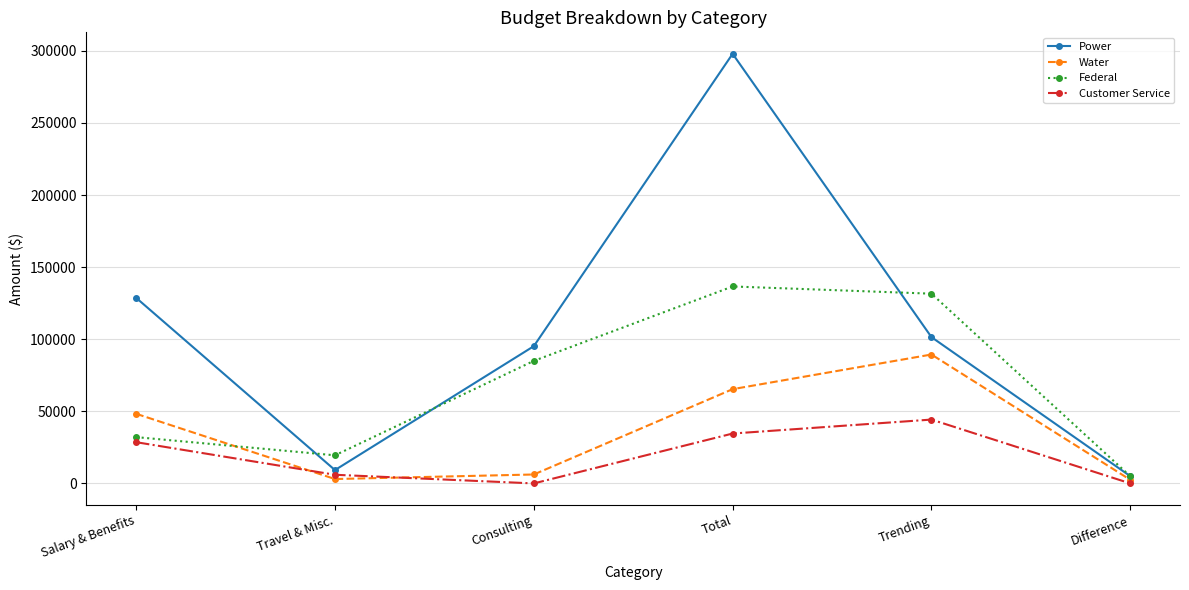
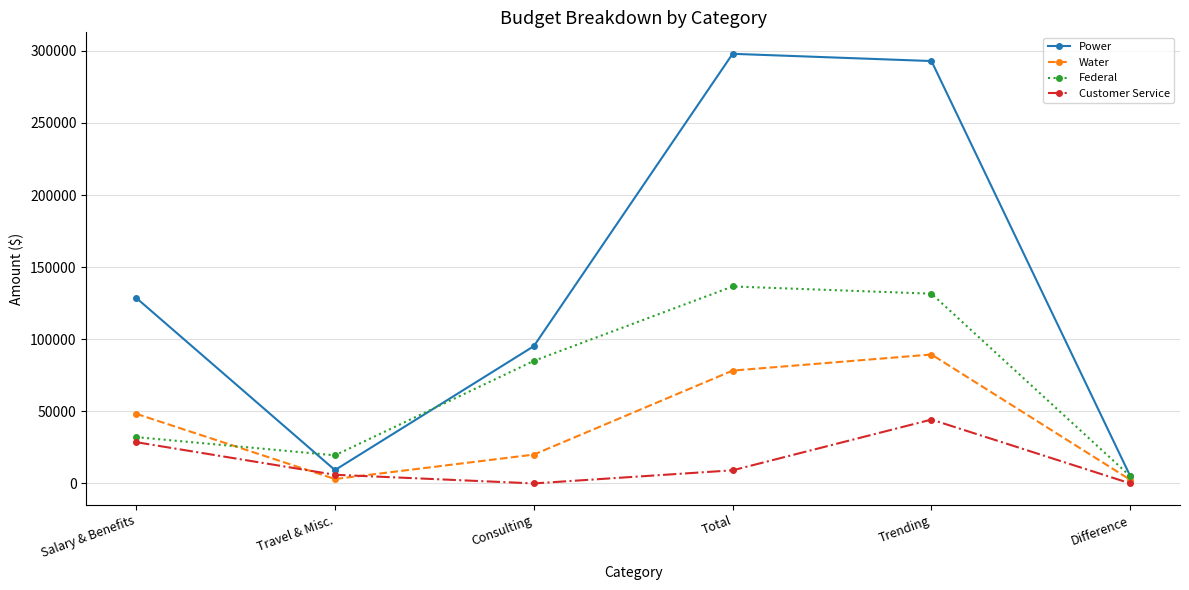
Water, Consulting: 6000 -> 20000
Water, Total: 65000 -> 78000
Customer Service, Total: 35000 -> 9000
Power, Trending: 101000 -> 293000
